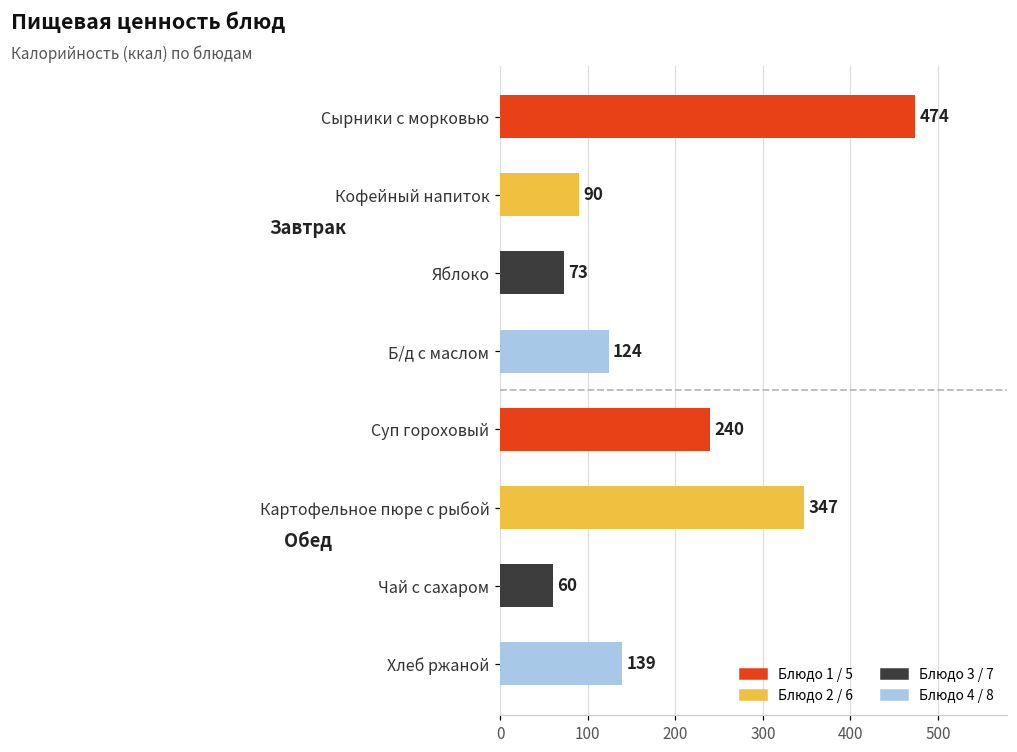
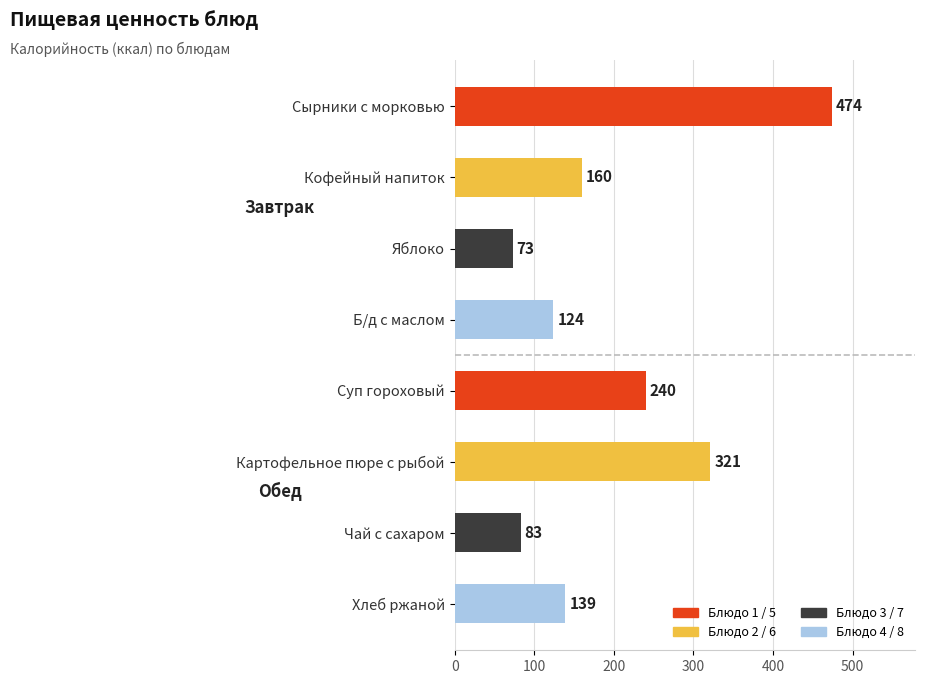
Кофейный напиток: 90 -> 160
Картофельное пюре с рыбой: 347 -> 321
Чай с сахаром: 60 -> 83
